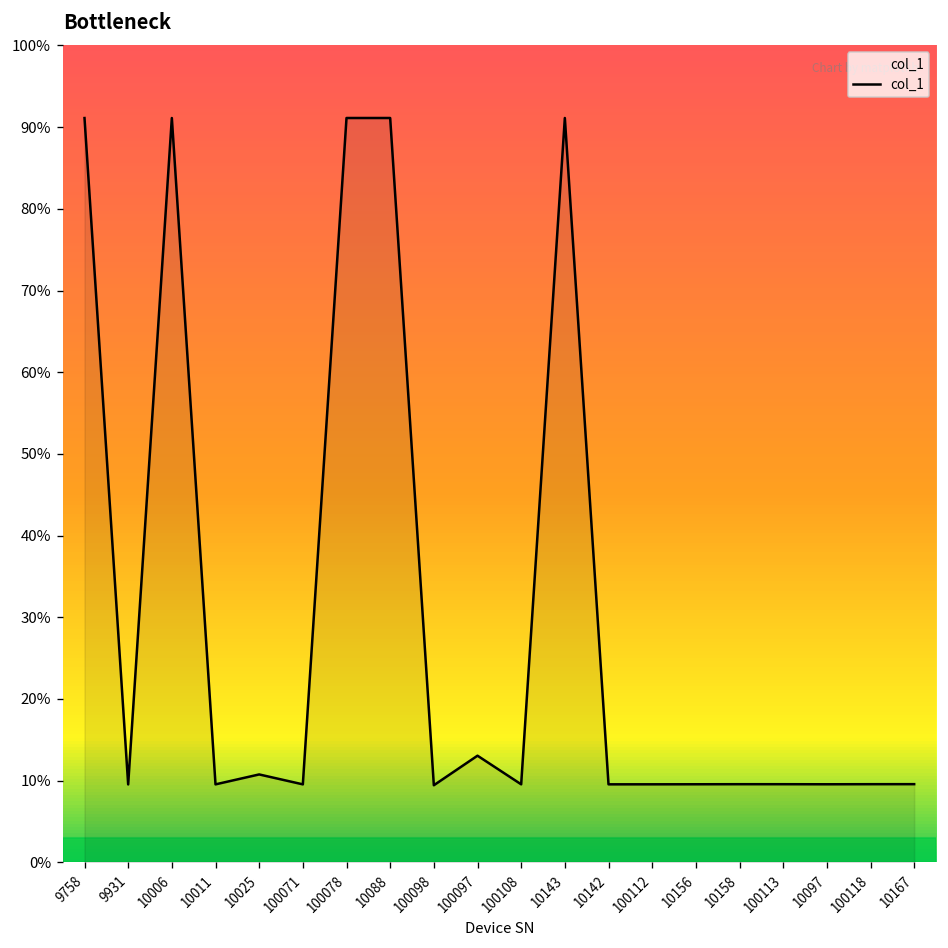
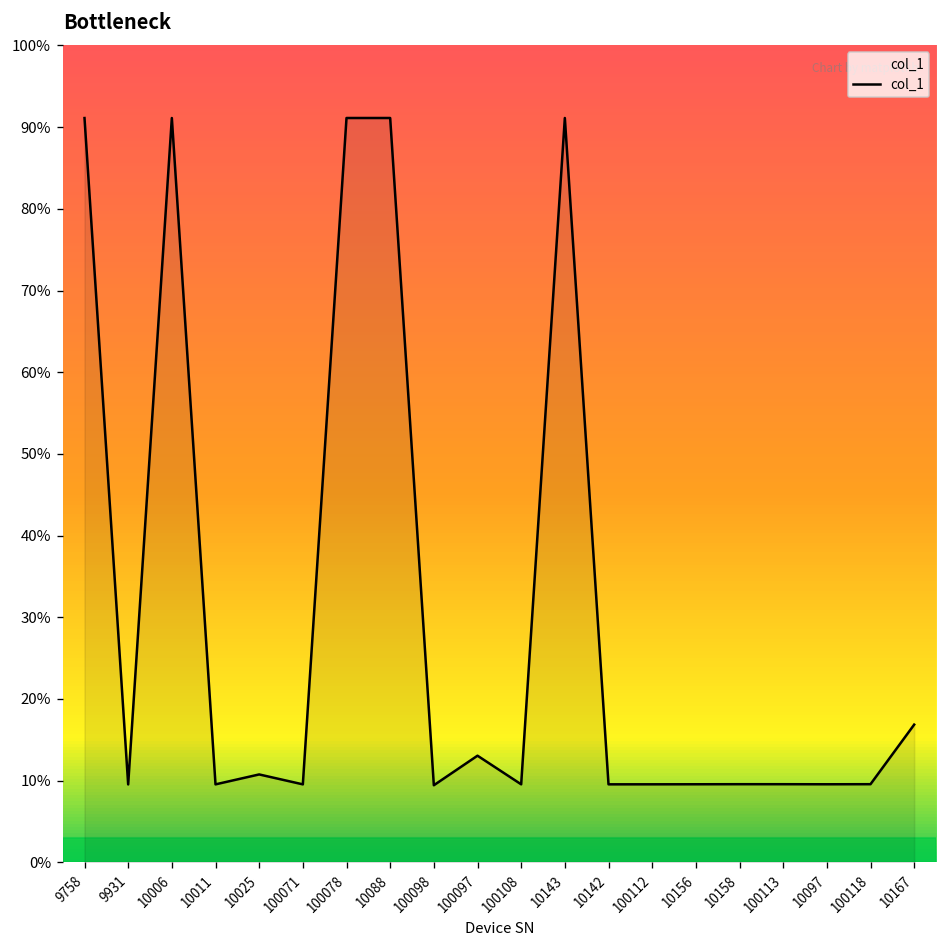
10167: 10% -> 17%
